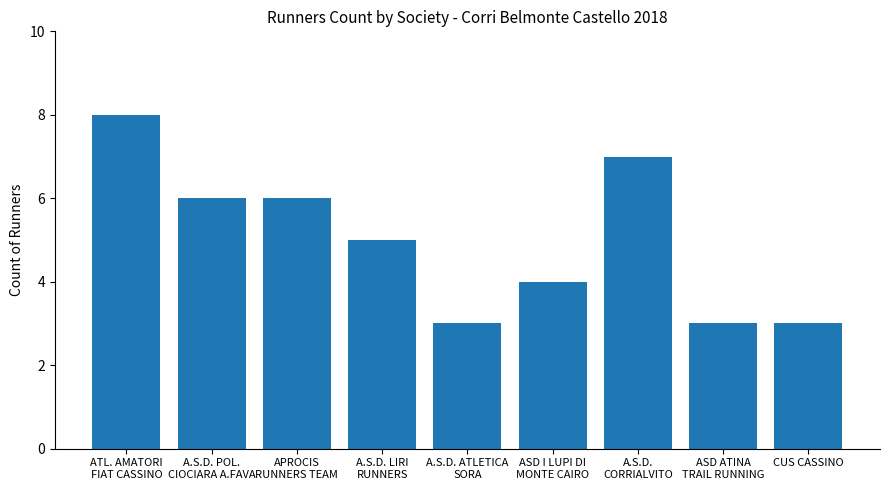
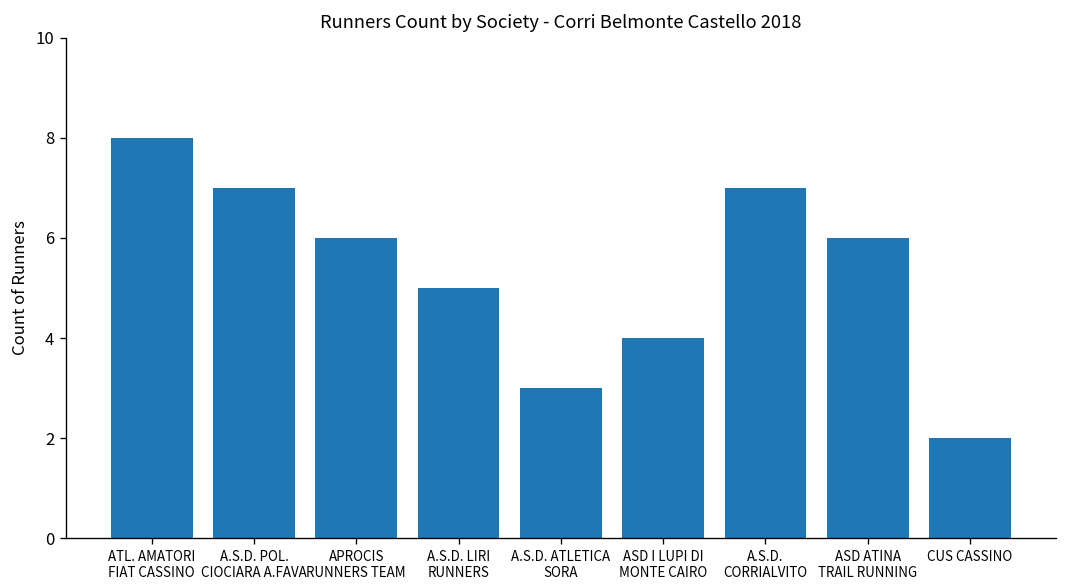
A.S.D. POL. CIOCIARA A.FAVA: 6 -> 7
ASD ATINA TRAIL RUNNING: 3 -> 6
CUS CASSINO: 3 -> 2
